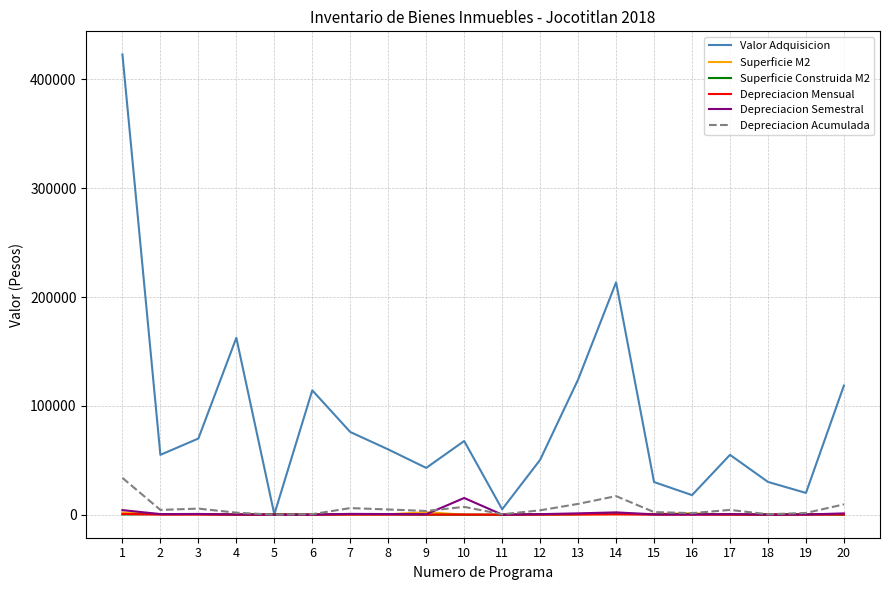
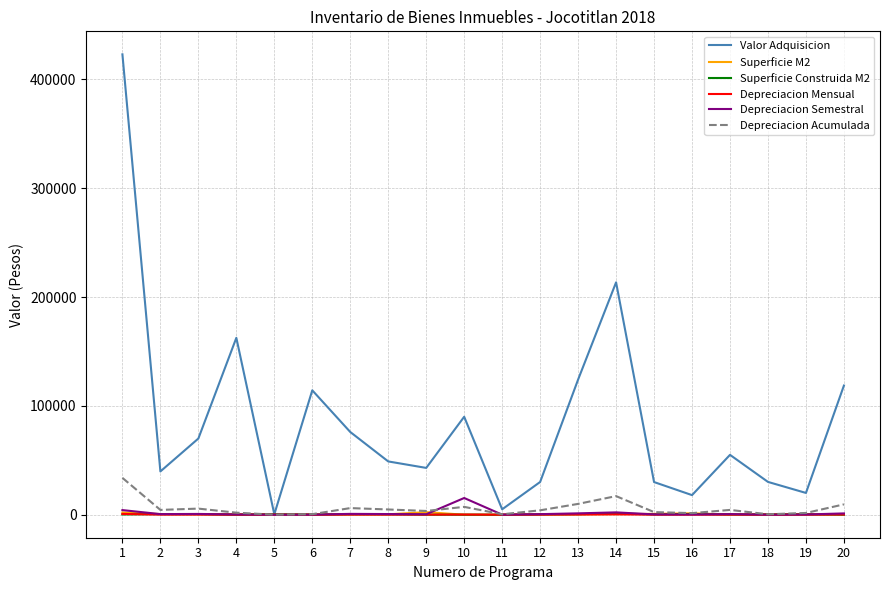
Valor Adquisicion, 2: 55000 -> 40000
Valor Adquisicion, 8: 60000 -> 49000
Valor Adquisicion, 10: 68000 -> 90000
Valor Adquisicion, 12: 50000 -> 30000
